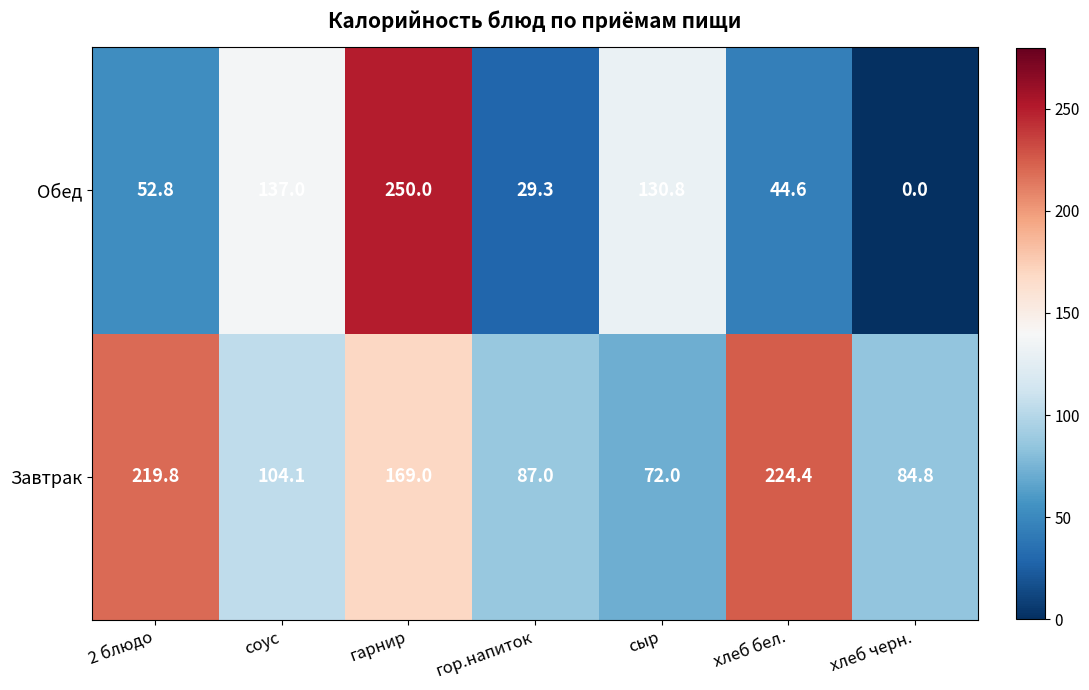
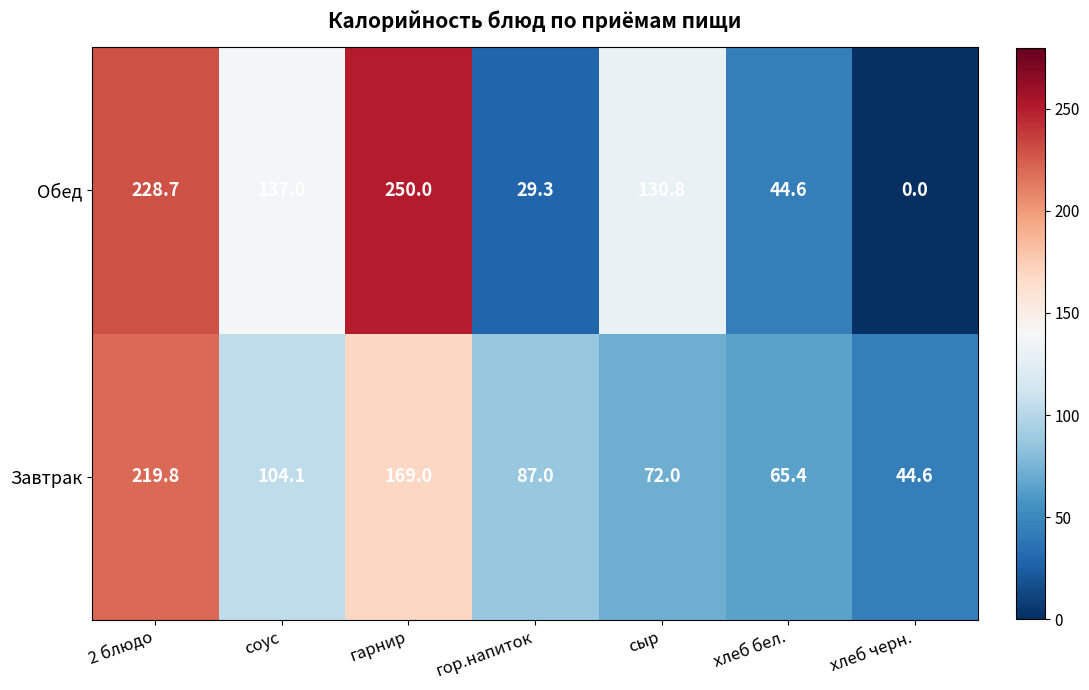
Обед, 2 блюдо: 52.8 -> 228.7
Завтрак, хлеб бел.: 224.4 -> 65.4
Завтрак, хлеб черн.: 84.8 -> 44.6
